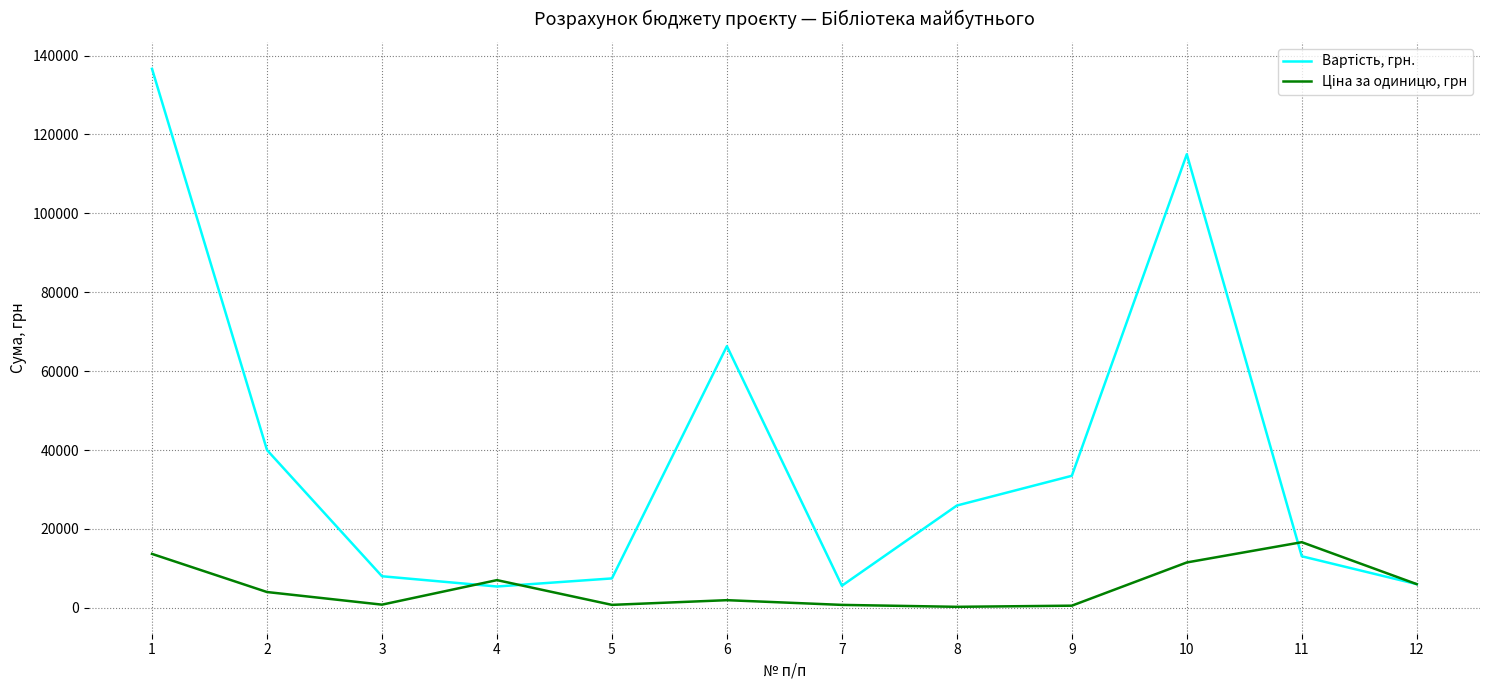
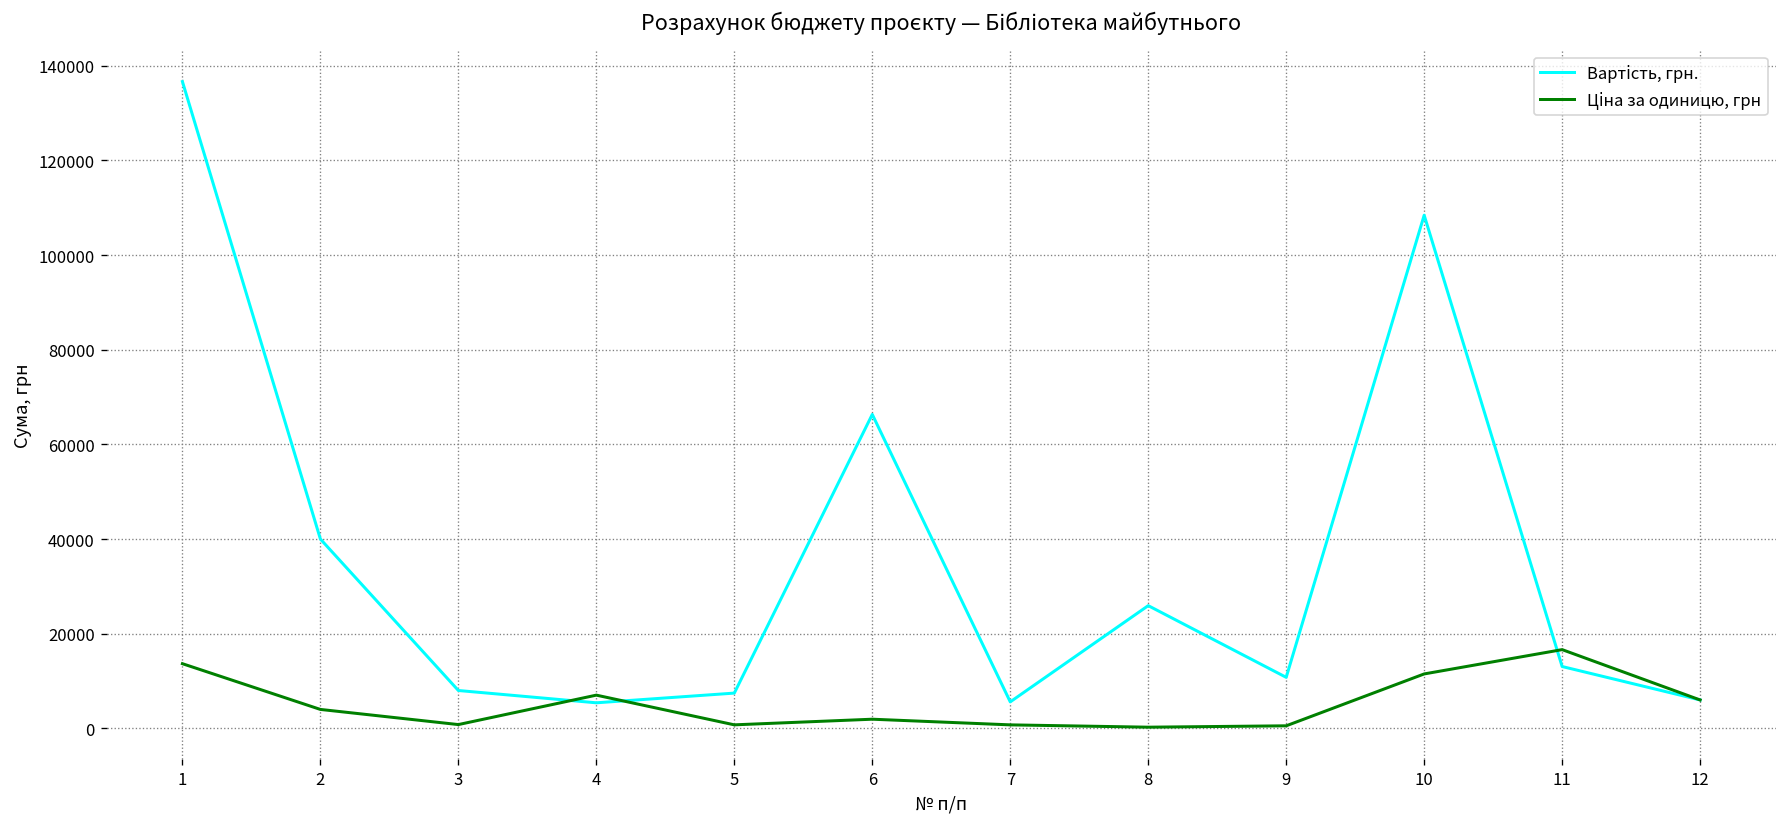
Вартість, грн., 9: 33000 -> 11000
Вартість, грн., 10: 115000 -> 108000
